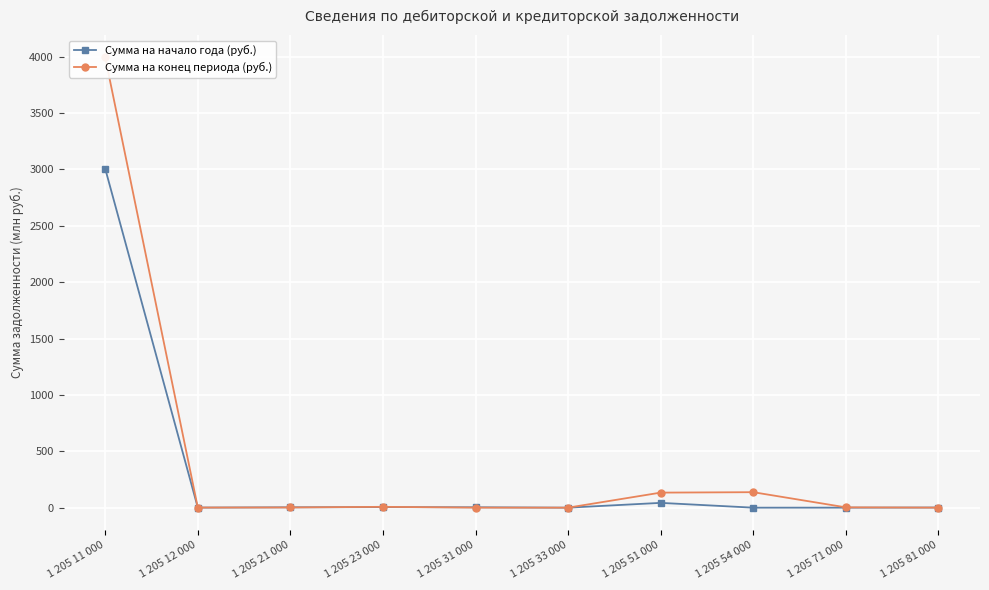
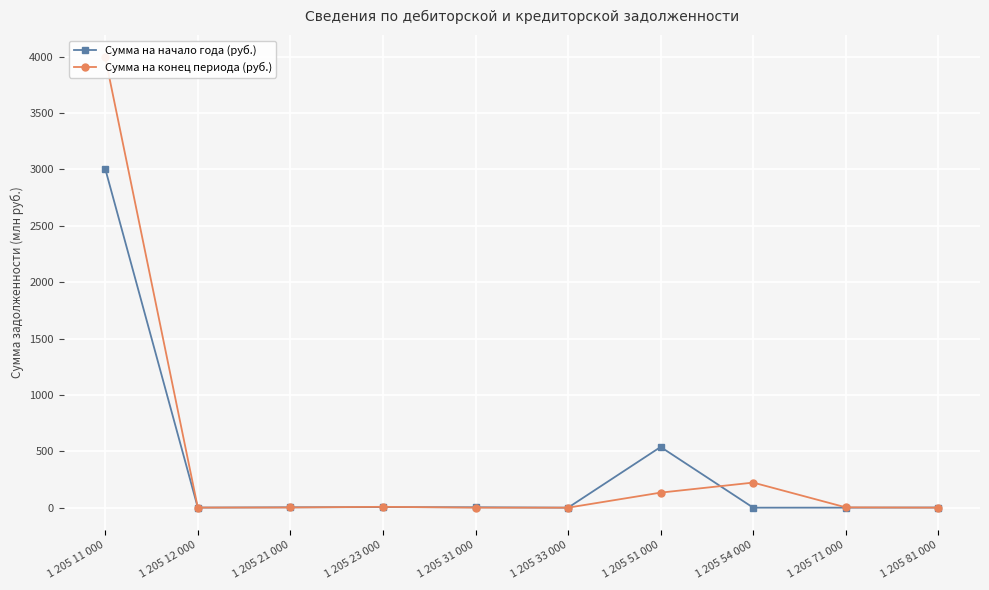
Сумма на начало года (руб.), 1 205 51 000: 40 -> 540
Сумма на конец периода (руб.), 1 205 54 000: 140 -> 220
